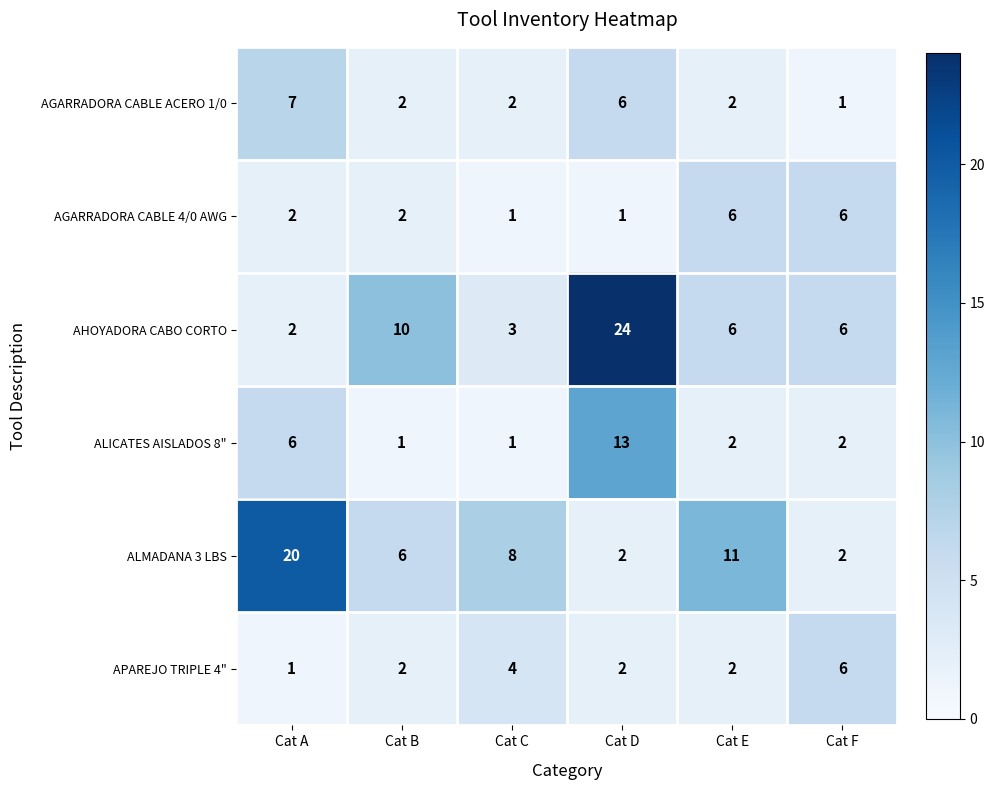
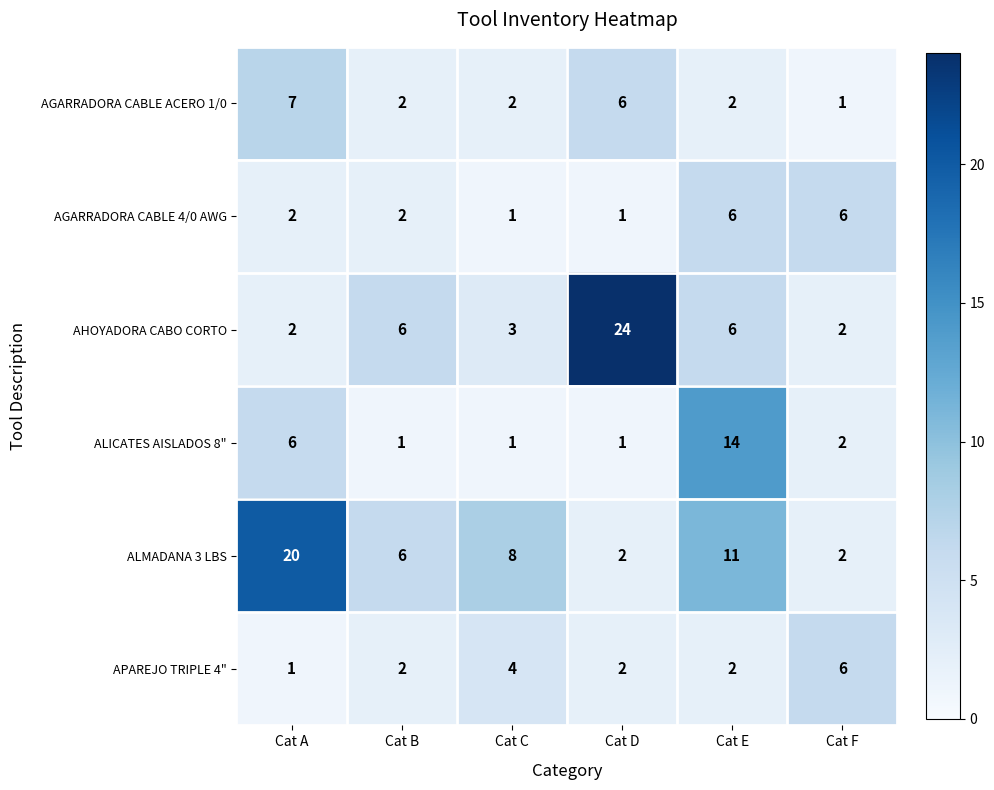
AHOYADORA CABO CORTO, Cat B: 10 -> 6
AHOYADORA CABO CORTO, Cat F: 6 -> 2
ALICATES AISLADOS 8", Cat D: 13 -> 1
ALICATES AISLADOS 8", Cat E: 2 -> 14
